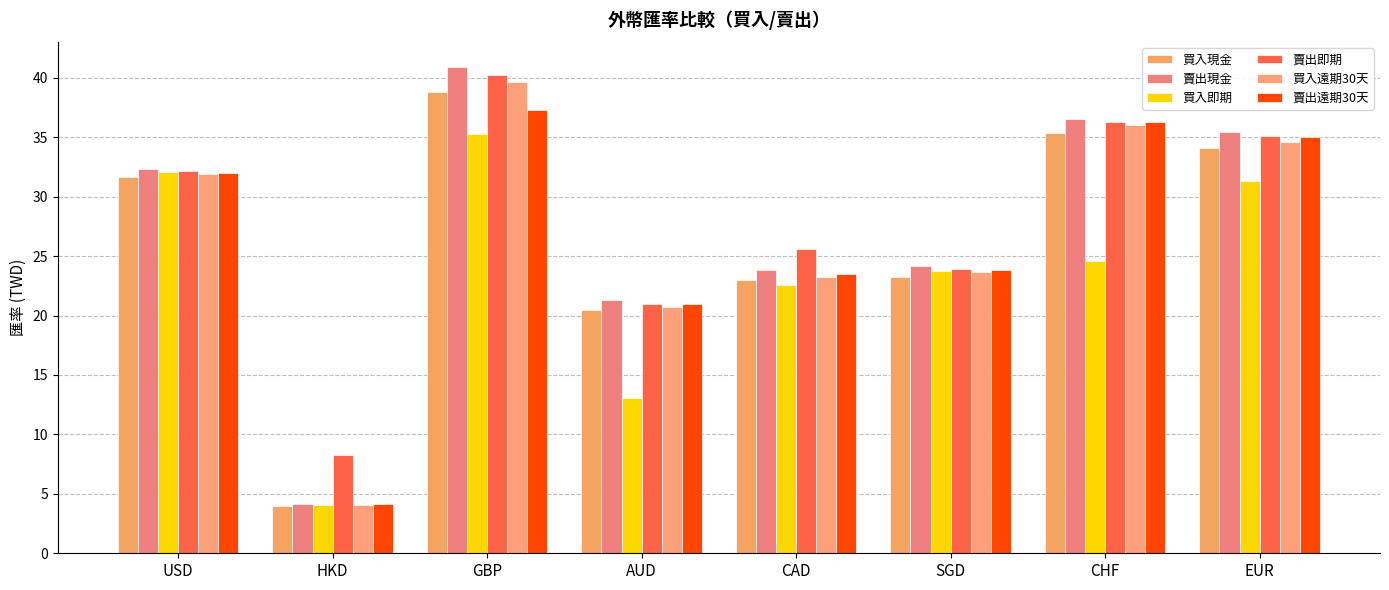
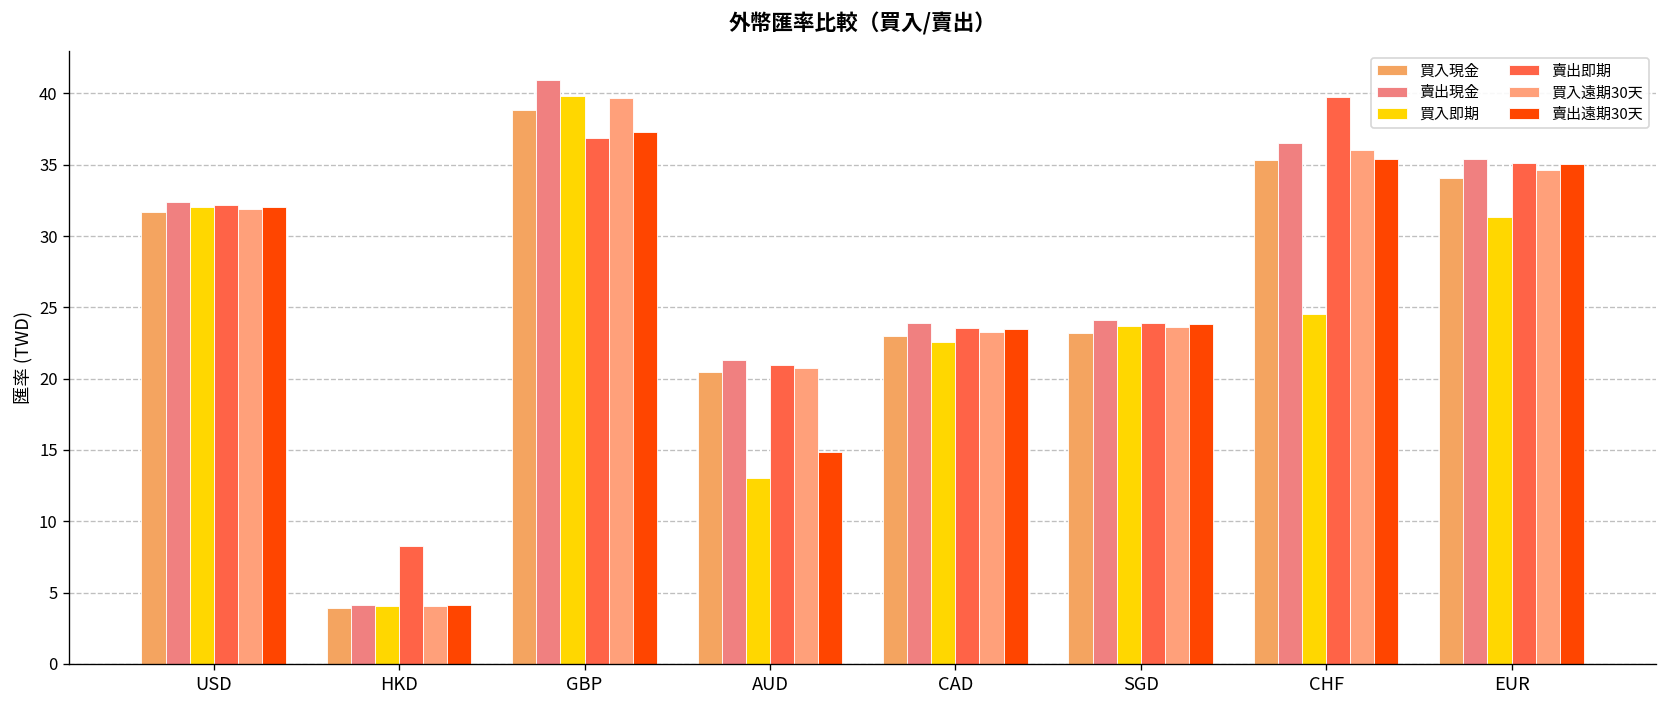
買入即期, GBP: 35.3 -> 39.8
賣出即期, GBP: 40.2 -> 36.9
賣出遠期30天, AUD: 20.9 -> 14.9
賣出即期, CAD: 25.6 -> 23.6
賣出即期, CHF: 36.3 -> 39.8
賣出遠期30天, CHF: 36.3 -> 35.4
